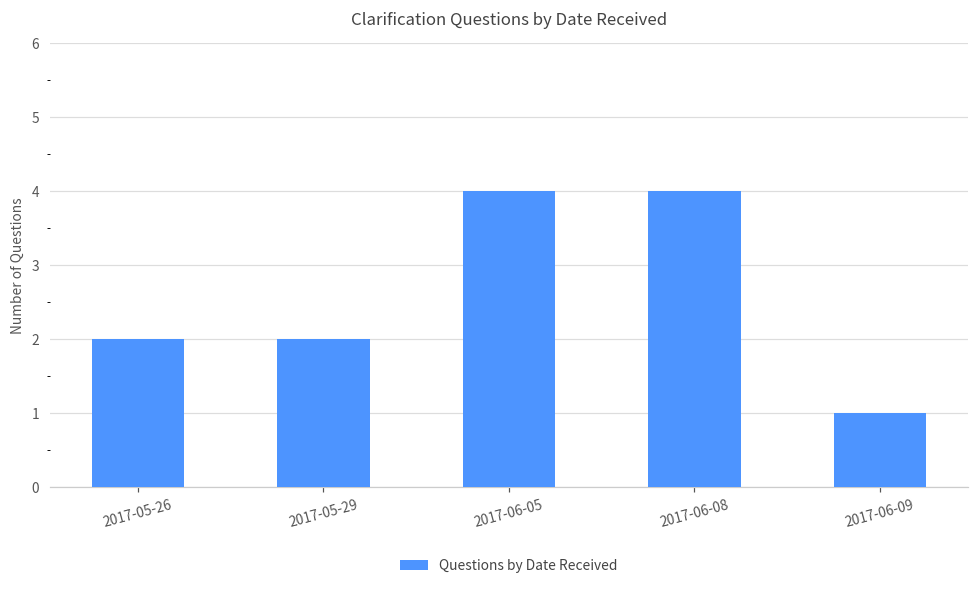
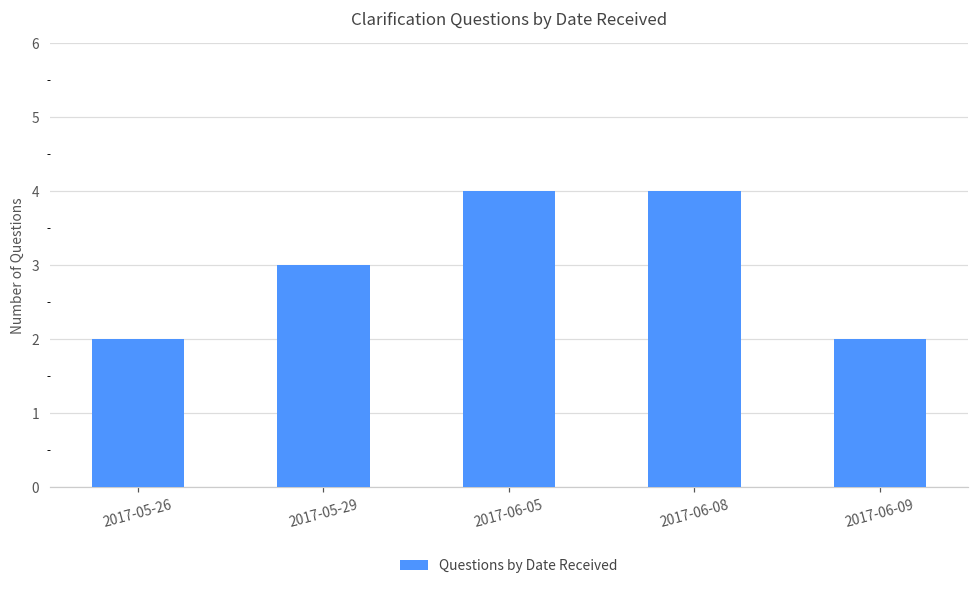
2017-05-29: 2 -> 3
2017-06-09: 1 -> 2
